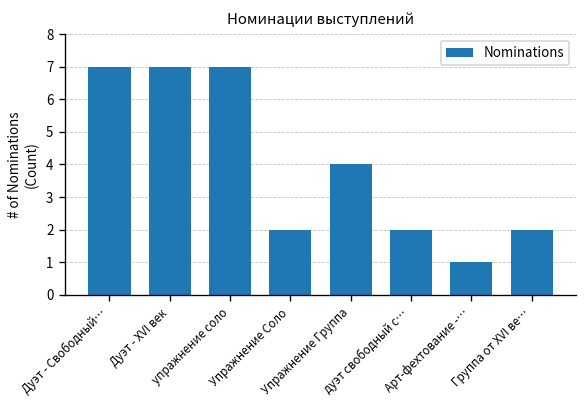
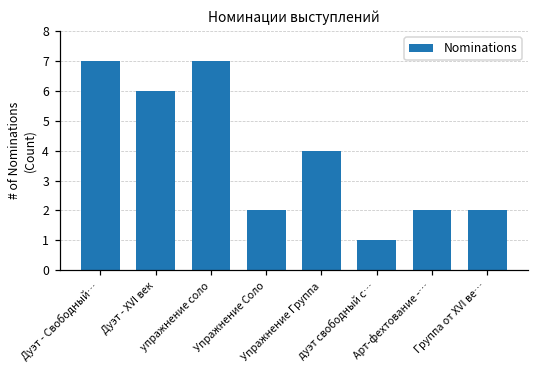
Дуэт - XVI век: 7 -> 6
дуэт свободный с…: 2 -> 1
Арт-фехтование -…: 1 -> 2
